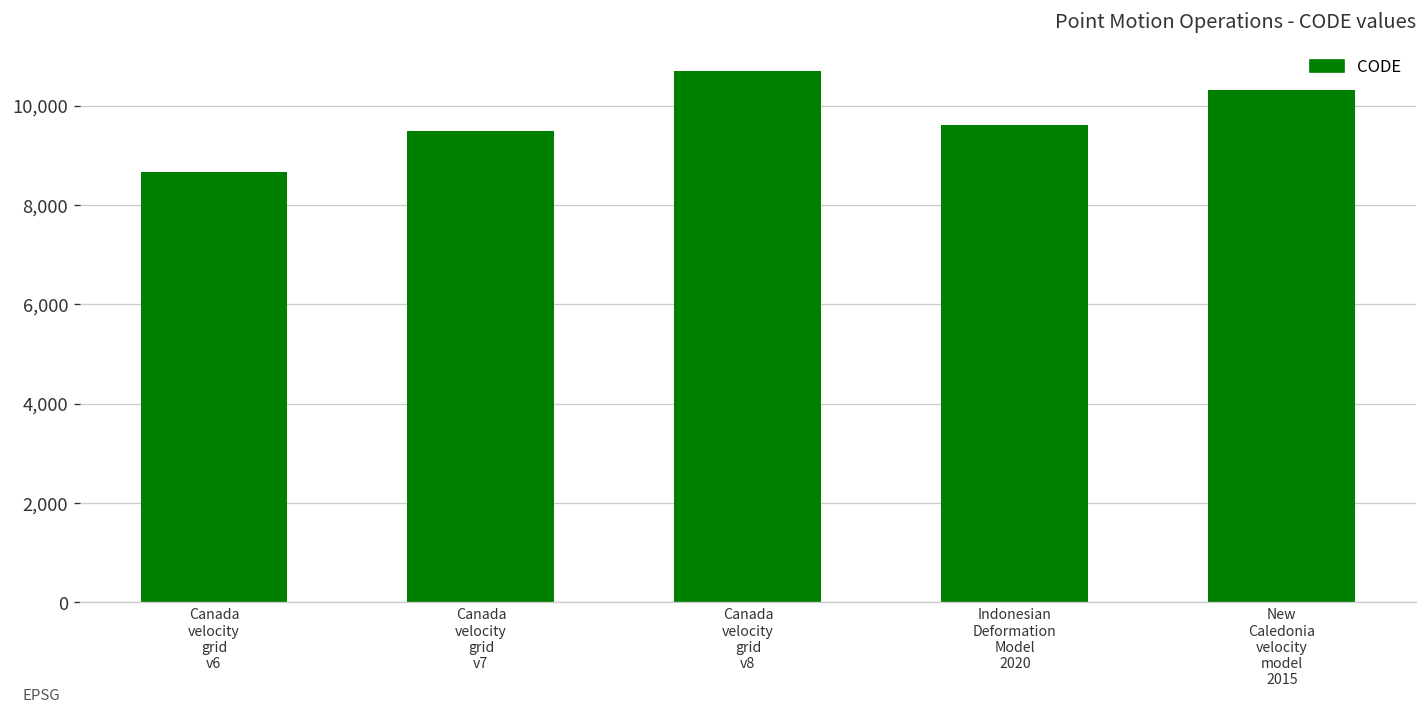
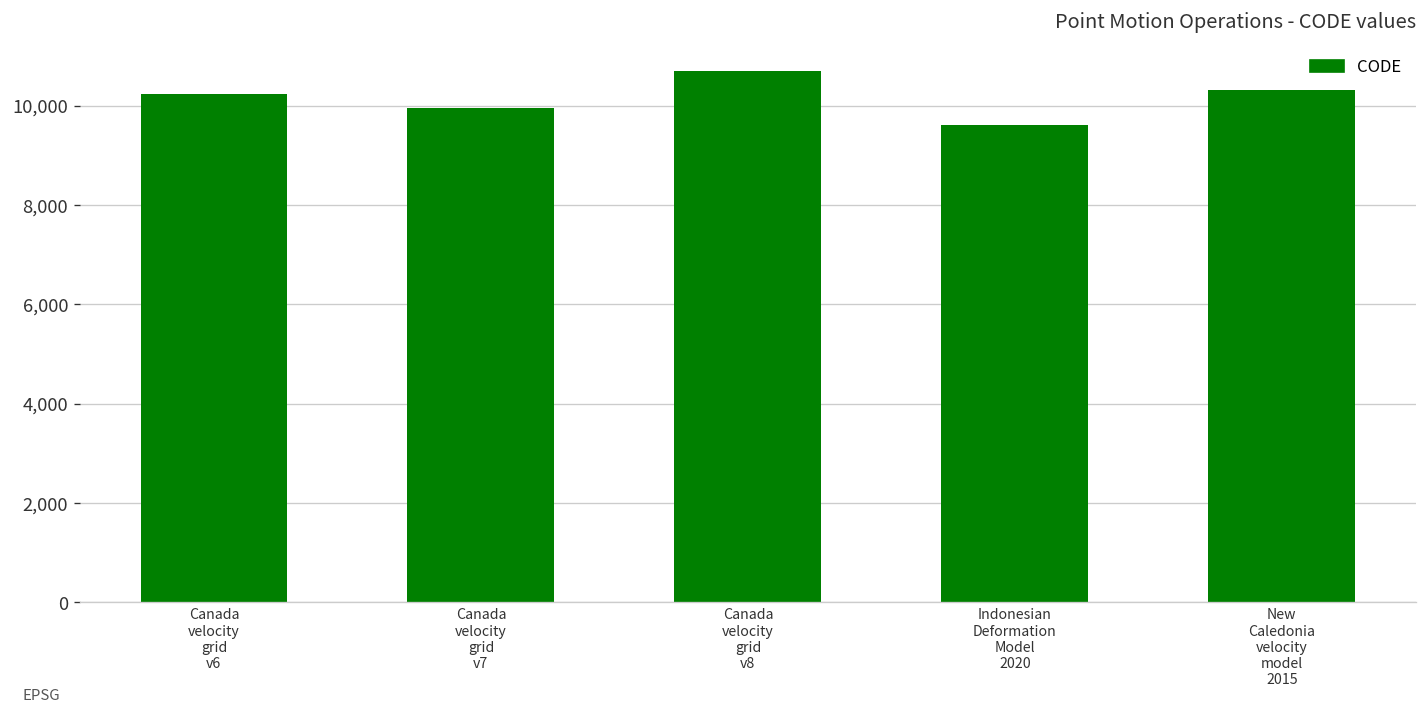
Canada velocity grid v6: 8,700 -> 10,200
Canada velocity grid v7: 9,500 -> 10,000
